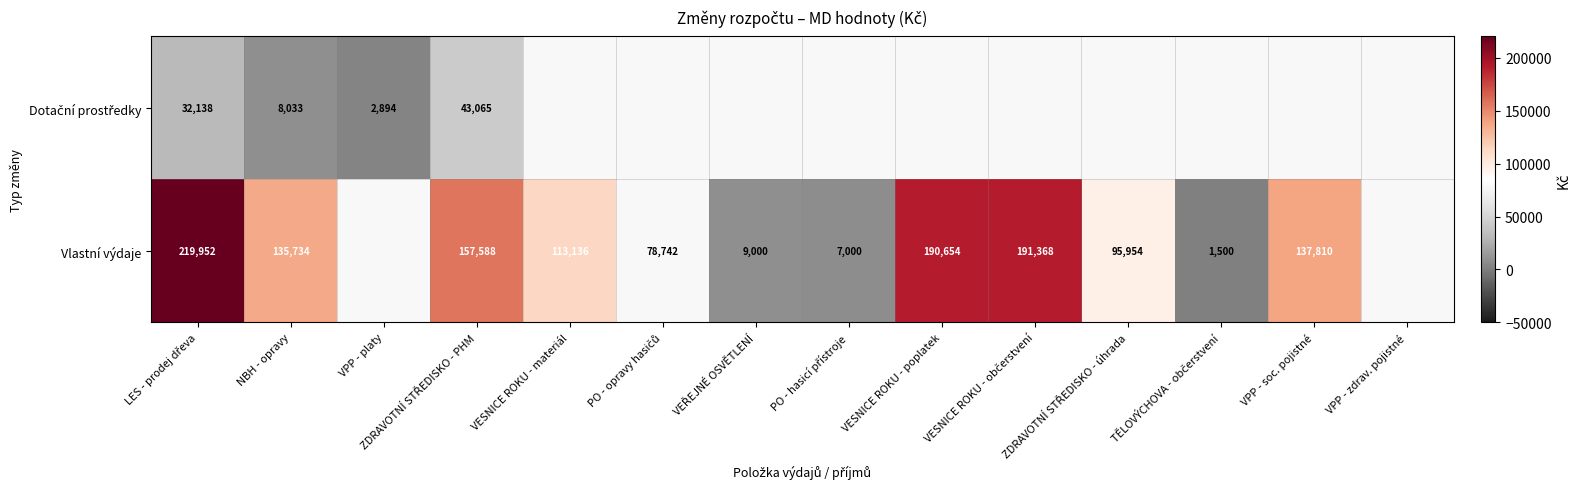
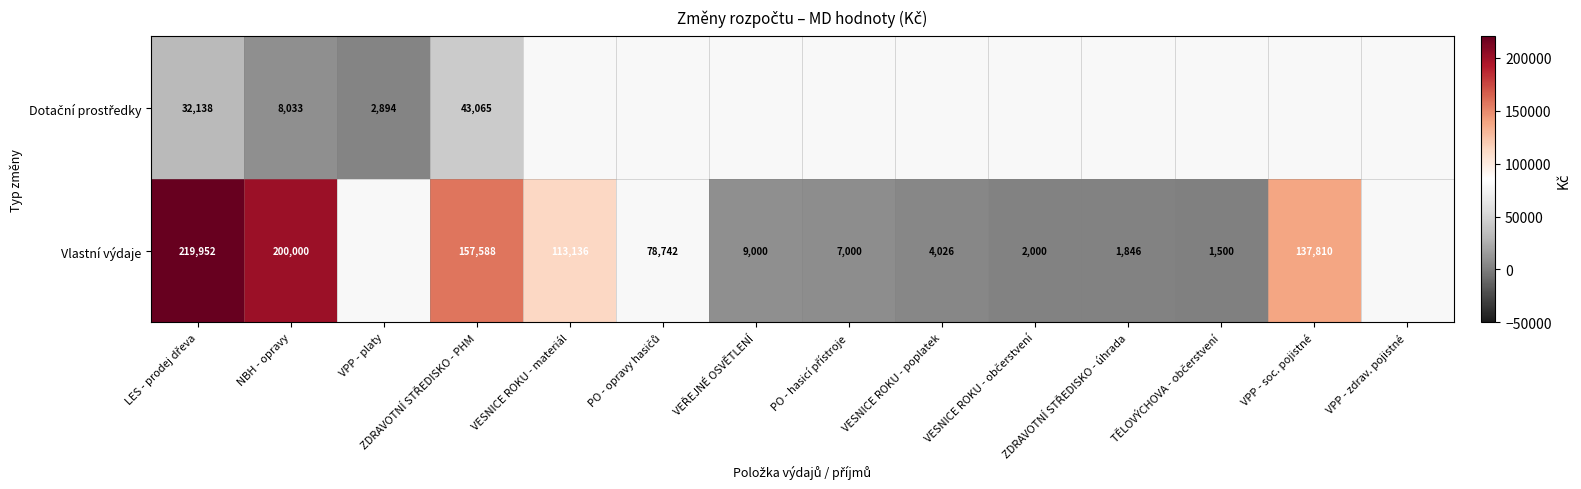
Vlastní výdaje, NBH - opravy: 135,734 -> 200,000
Vlastní výdaje, VESNICE ROKU - poplatek: 190,654 -> 4,026
Vlastní výdaje, VESNICE ROKU - občerstvení: 191,368 -> 2,000
Vlastní výdaje, ZDRAVOTNÍ STŘEDISKO - úhrada: 95,954 -> 1,846
